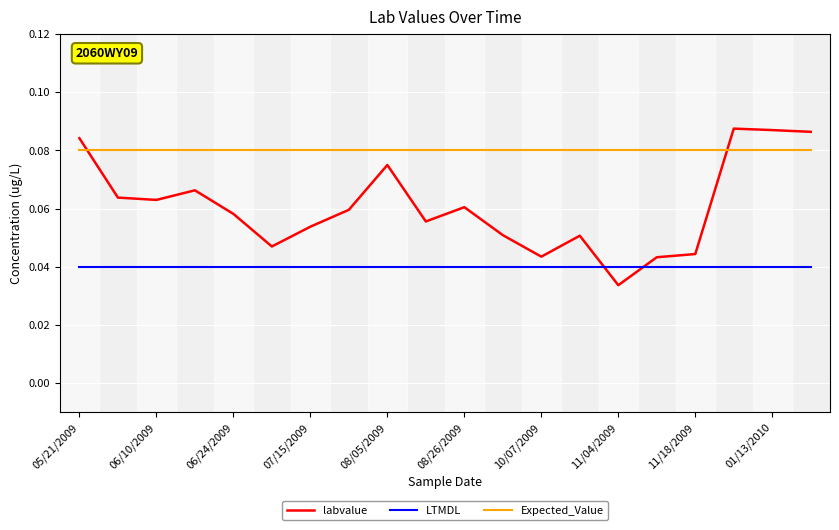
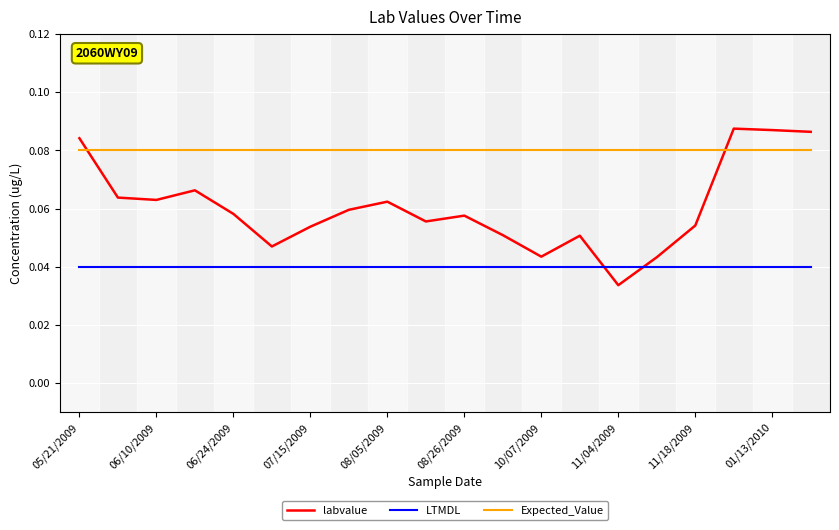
labvalue, 08/05/2009: 0.075 -> 0.062
labvalue, 08/26/2009: 0.061 -> 0.058
labvalue, 11/18/2009: 0.044 -> 0.054
